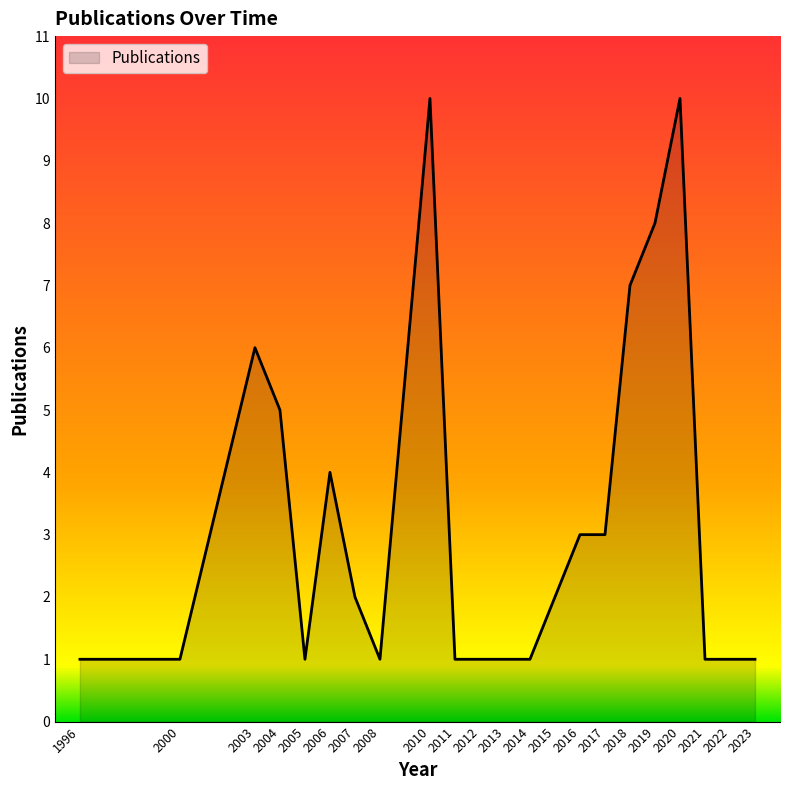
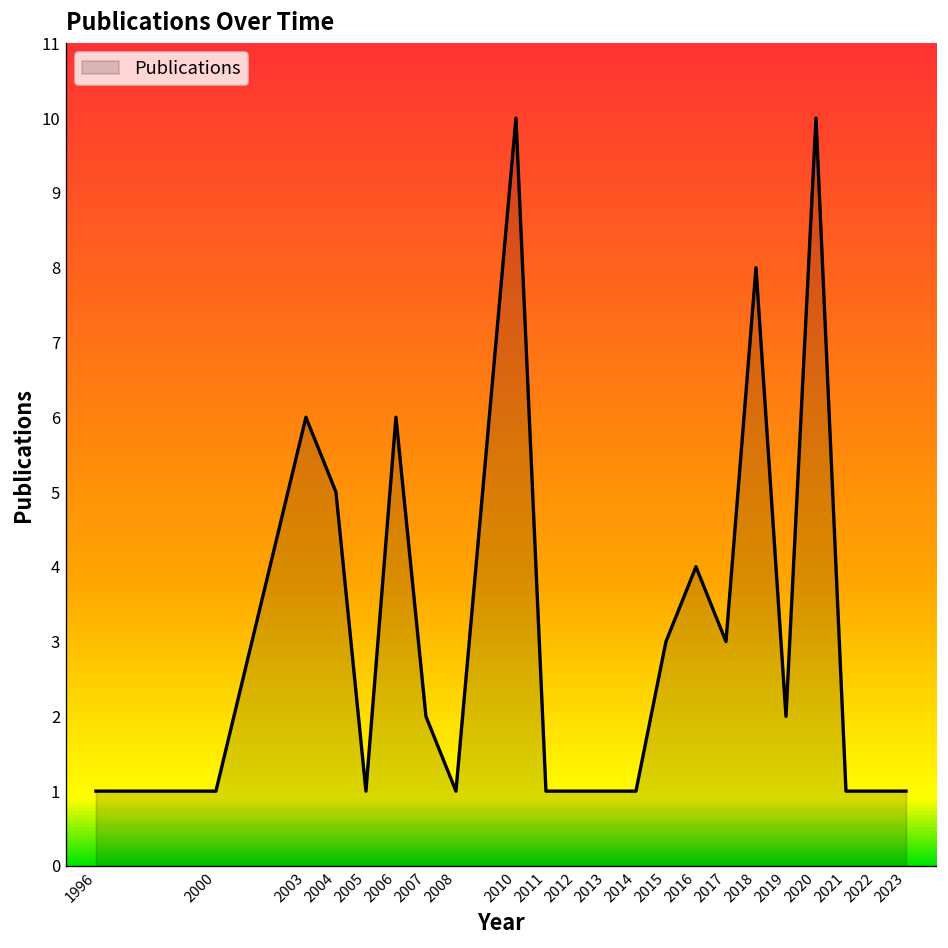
2006: 4 -> 6
2015: 2 -> 3
2016: 3 -> 4
2018: 7 -> 8
2019: 8 -> 2
